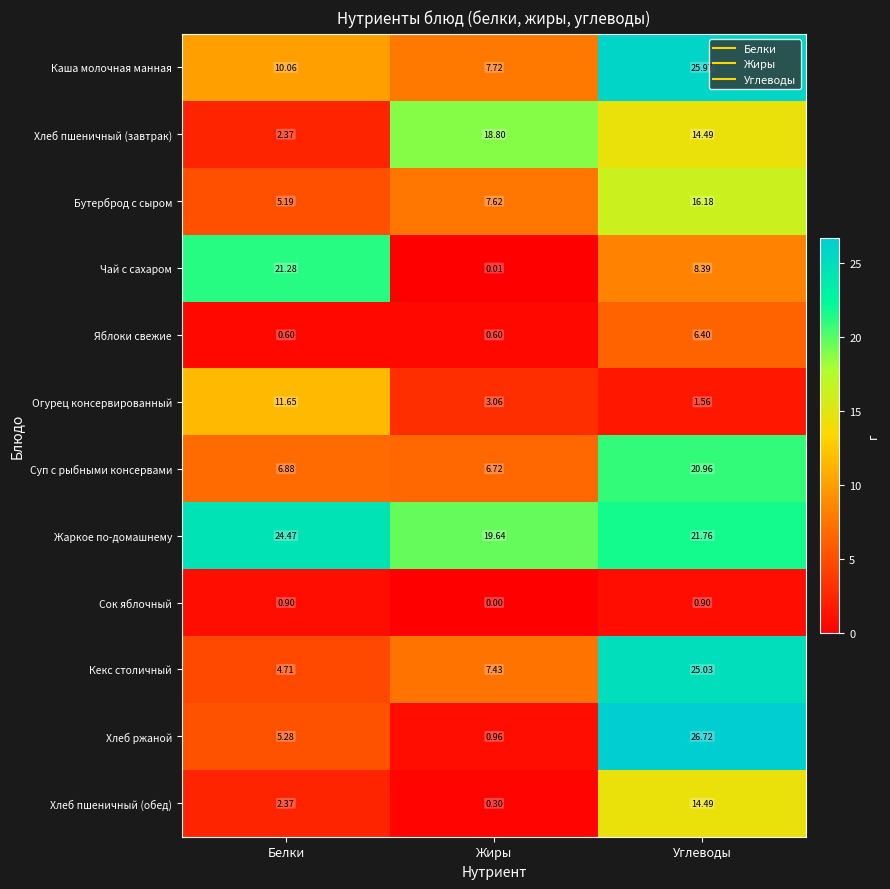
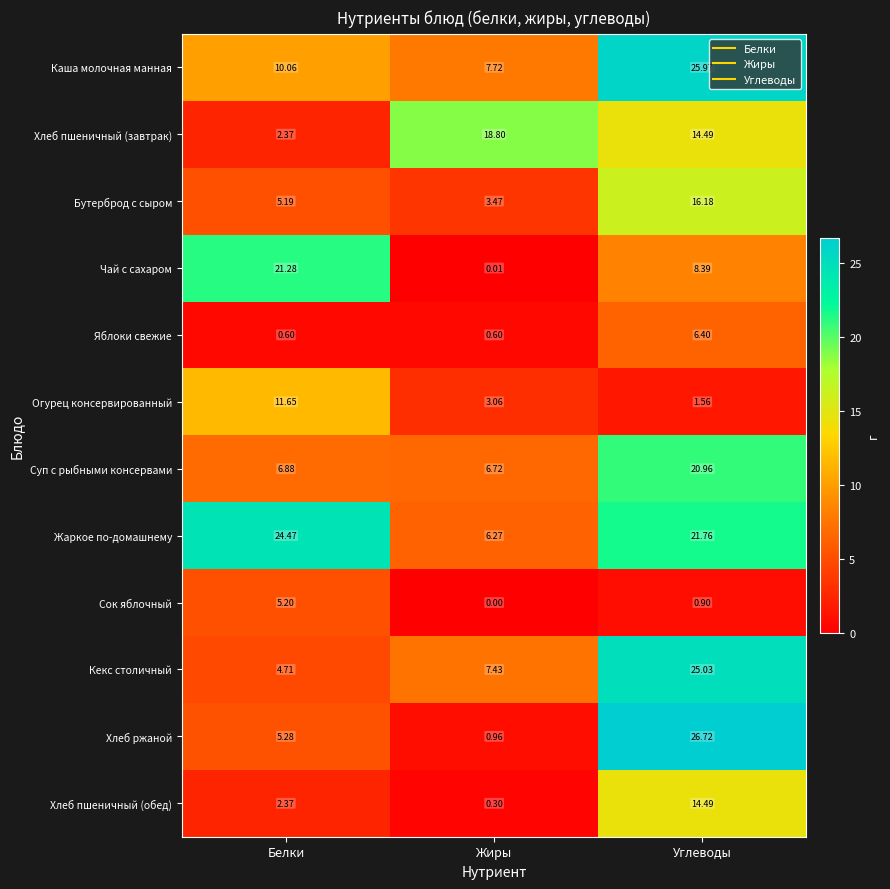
Бутерброд с сыром, Жиры: 7.62 -> 3.47
Жаркое по-домашнему, Жиры: 19.64 -> 6.27
Сок яблочный, Белки: 0.90 -> 5.20
